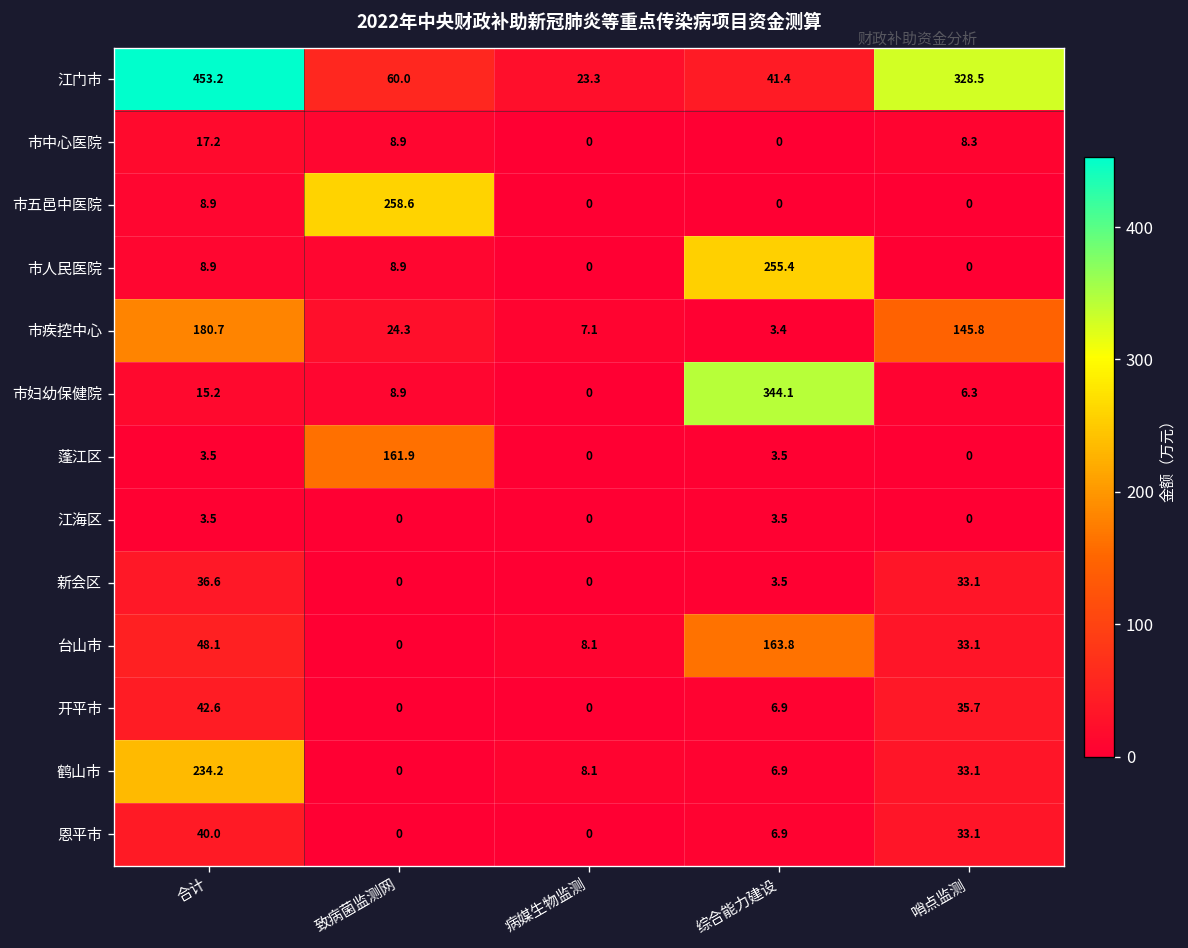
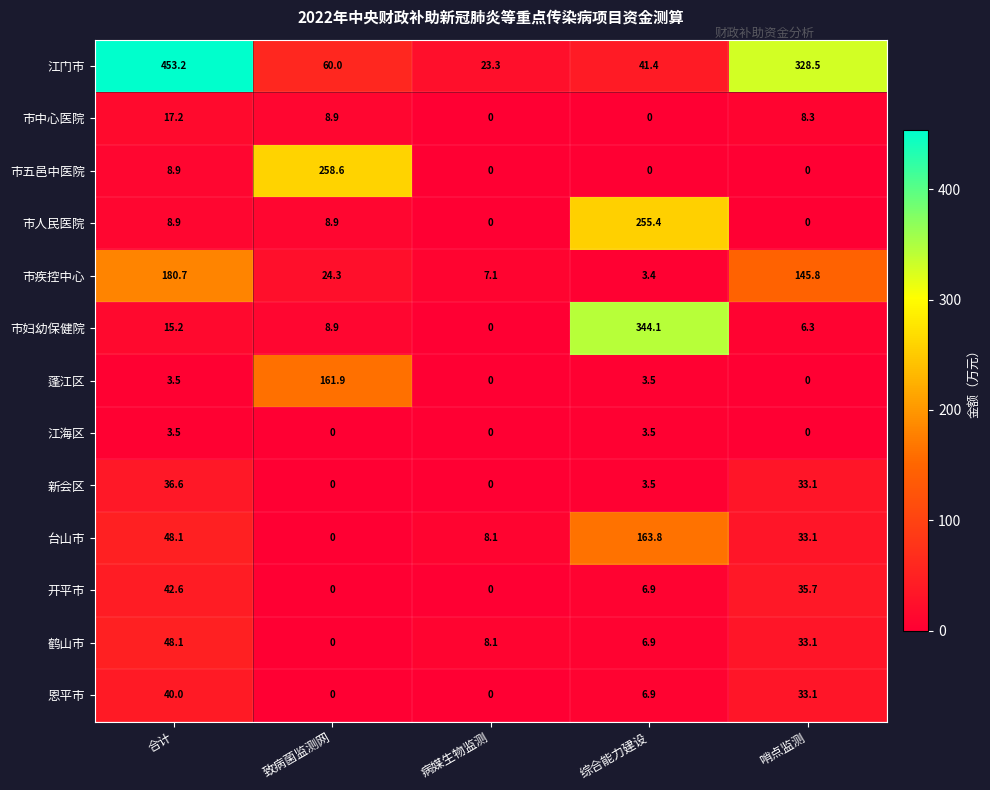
鹤山市, 合计: 234.2 -> 48.1
